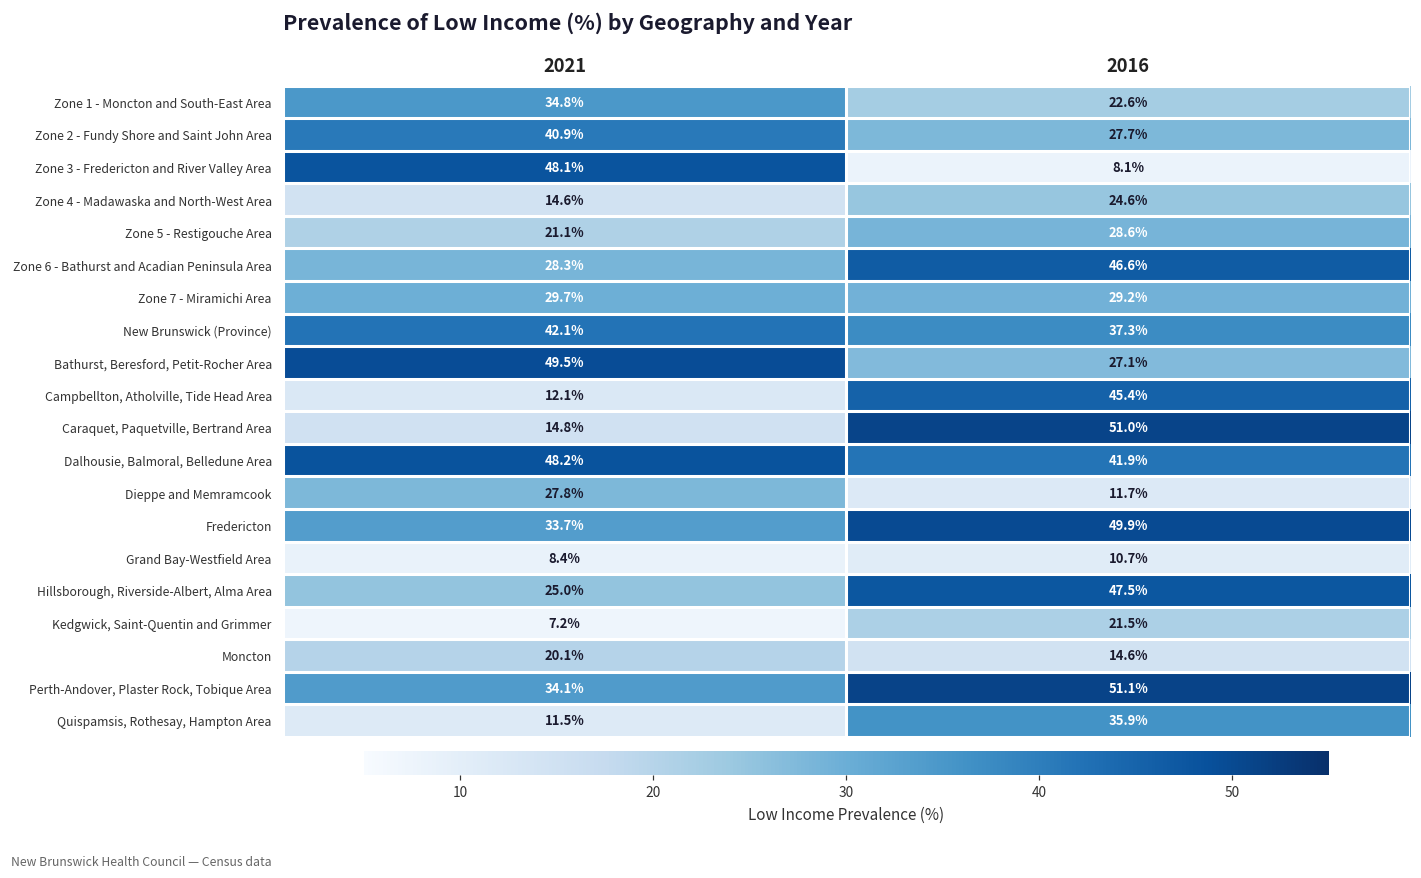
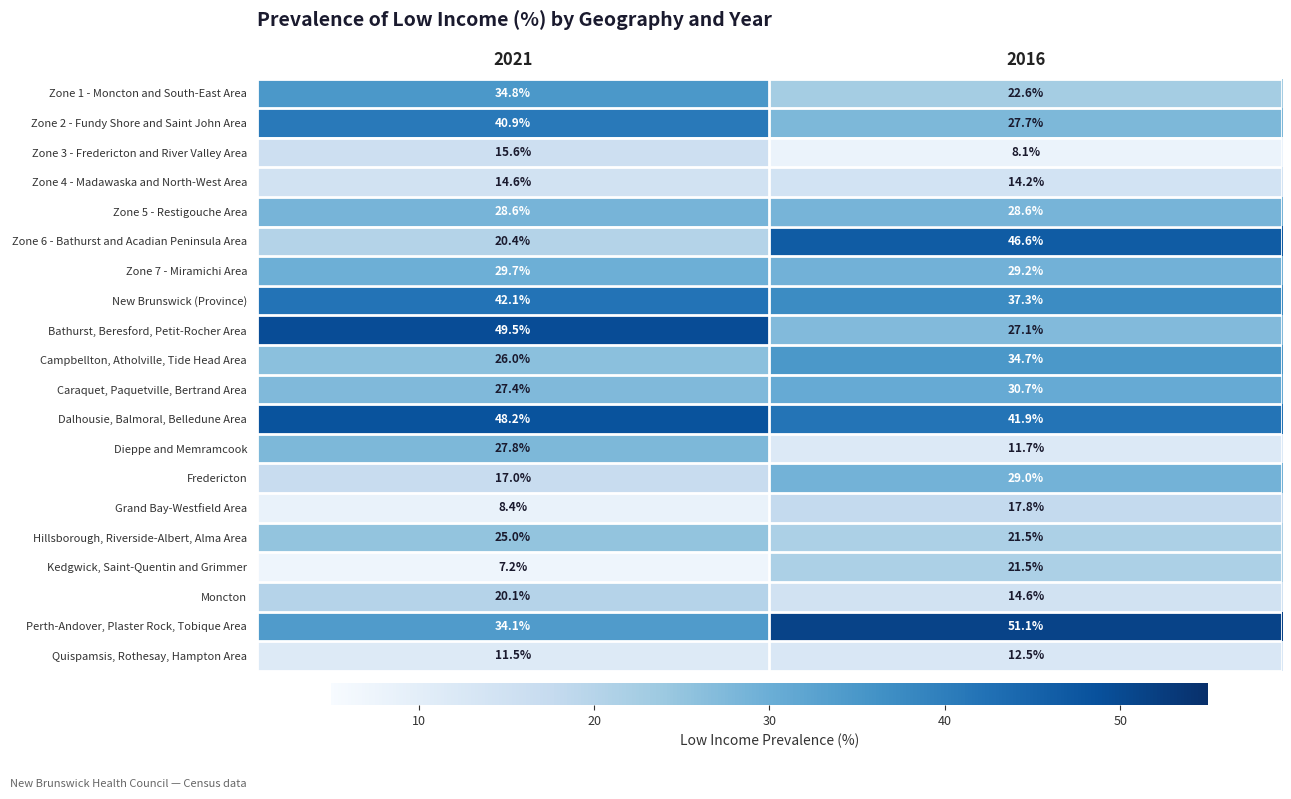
Zone 3 - Fredericton and River Valley Area, 2021: 48.1% -> 15.6%
Zone 4 - Madawaska and North-West Area, 2016: 24.6% -> 14.2%
Zone 5 - Restigouche Area, 2021: 21.1% -> 28.6%
Zone 6 - Bathurst and Acadian Peninsula Area, 2021: 28.3% -> 20.4%
Campbellton, Atholville, Tide Head Area, 2021: 12.1% -> 26.0%
Campbellton, Atholville, Tide Head Area, 2016: 45.4% -> 34.7%
Caraquet, Paquetville, Bertrand Area, 2021: 14.8% -> 27.4%
Caraquet, Paquetville, Bertrand Area, 2016: 51.0% -> 30.7%
Fredericton, 2021: 33.7% -> 17.0%
Fredericton, 2016: 49.9% -> 29.0%
Grand Bay-Westfield Area, 2016: 10.7% -> 17.8%
Hillsborough, Riverside-Albert, Alma Area, 2016: 47.5% -> 21.5%
Quispamsis, Rothesay, Hampton Area, 2016: 35.9% -> 12.5%
